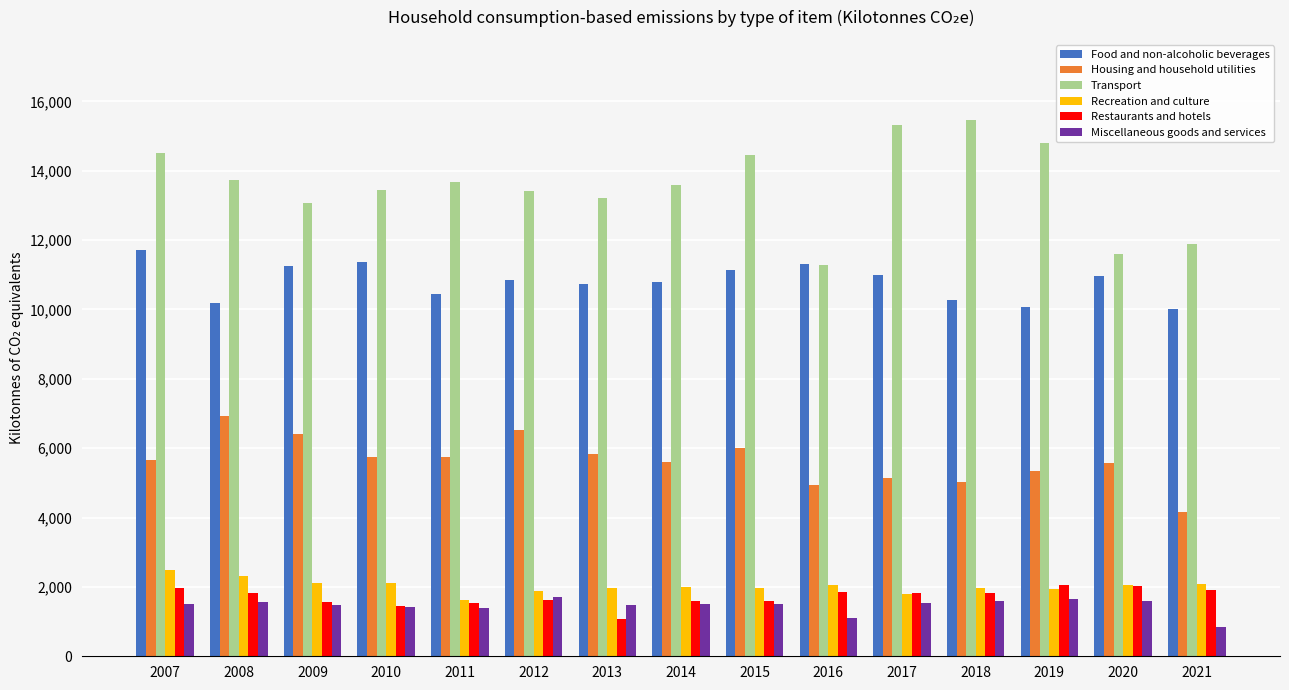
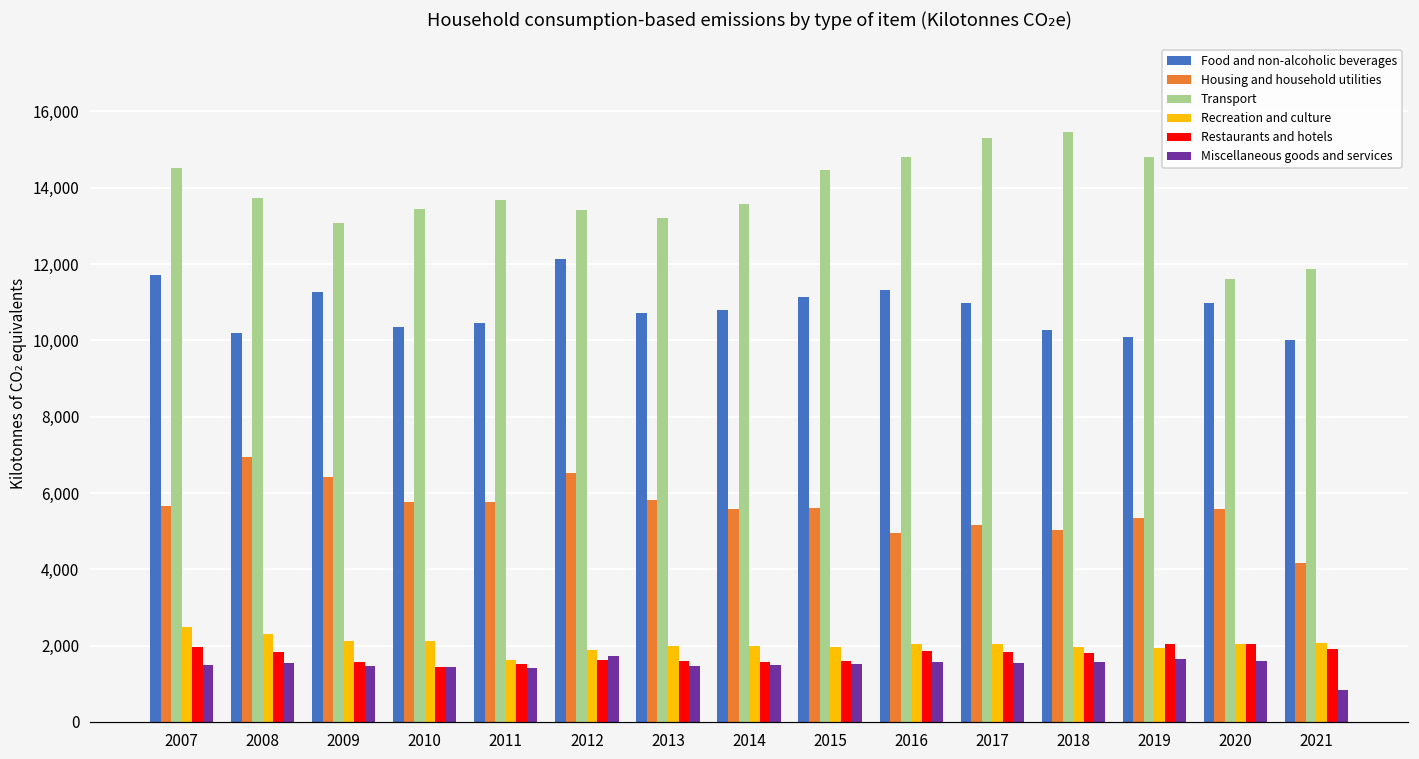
Food and non-alcoholic beverages, 2010: 11,400 -> 10,300
Food and non-alcoholic beverages, 2012: 10,900 -> 12,100
Restaurants and hotels, 2013: 1,100 -> 1,600
Housing and household utilities, 2015: 6,000 -> 5,600
Transport, 2016: 11,300 -> 14,800
Miscellaneous goods and services, 2016: 1,100 -> 1,600
Recreation and culture, 2017: 1,800 -> 2,000
